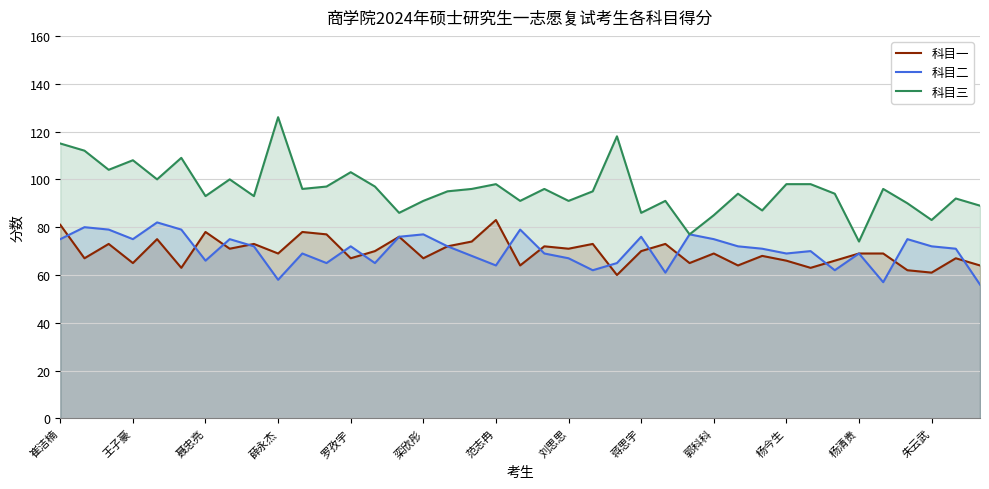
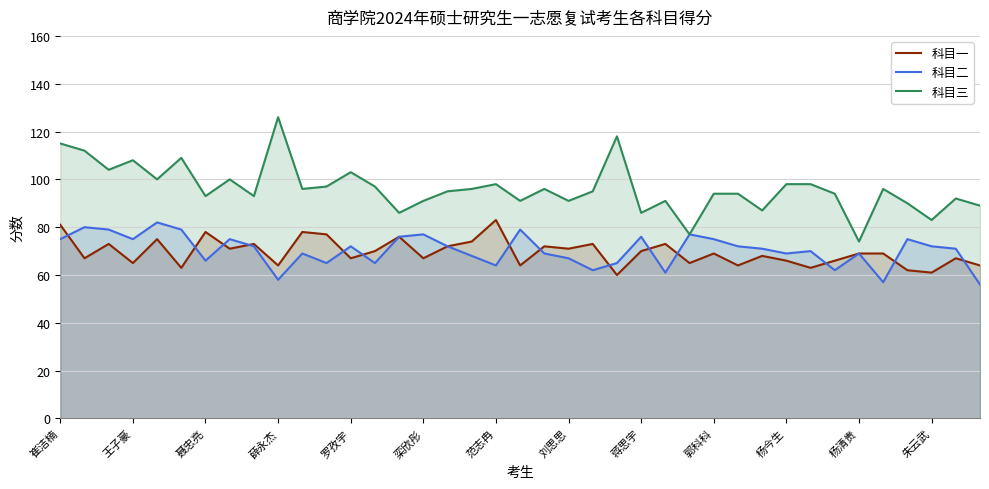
科目一, 薛永杰: 69 -> 64
科目三, 郭科科: 85 -> 94
